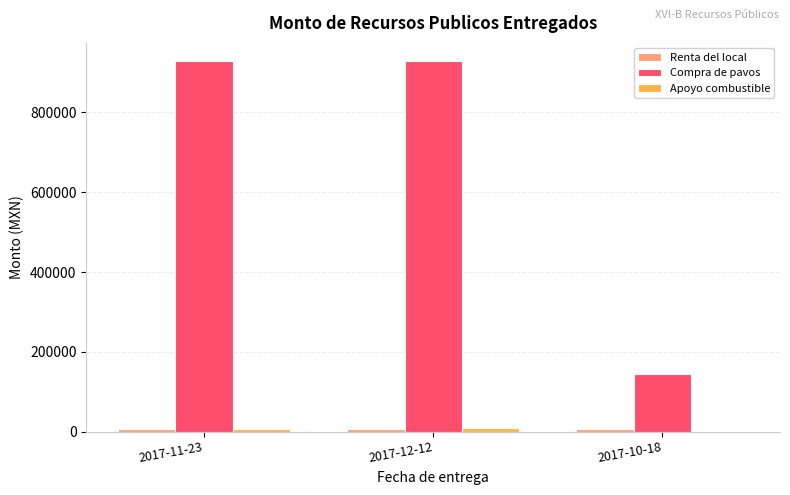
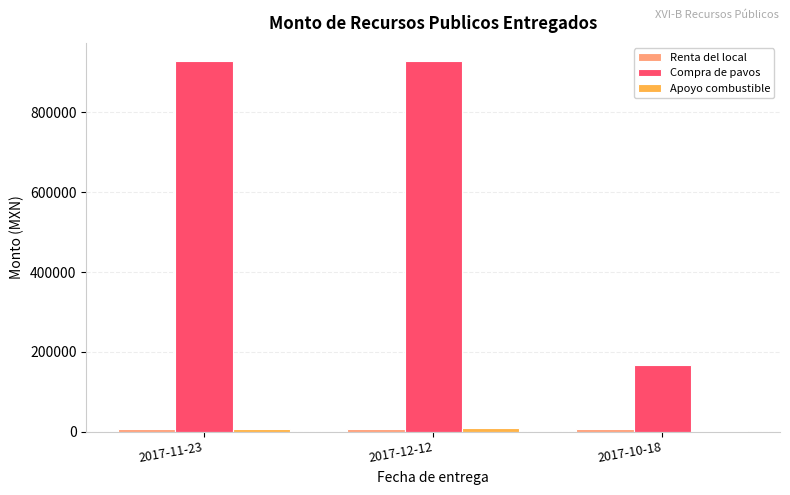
Compra de pavos, 2017-10-18: 140000 -> 170000
